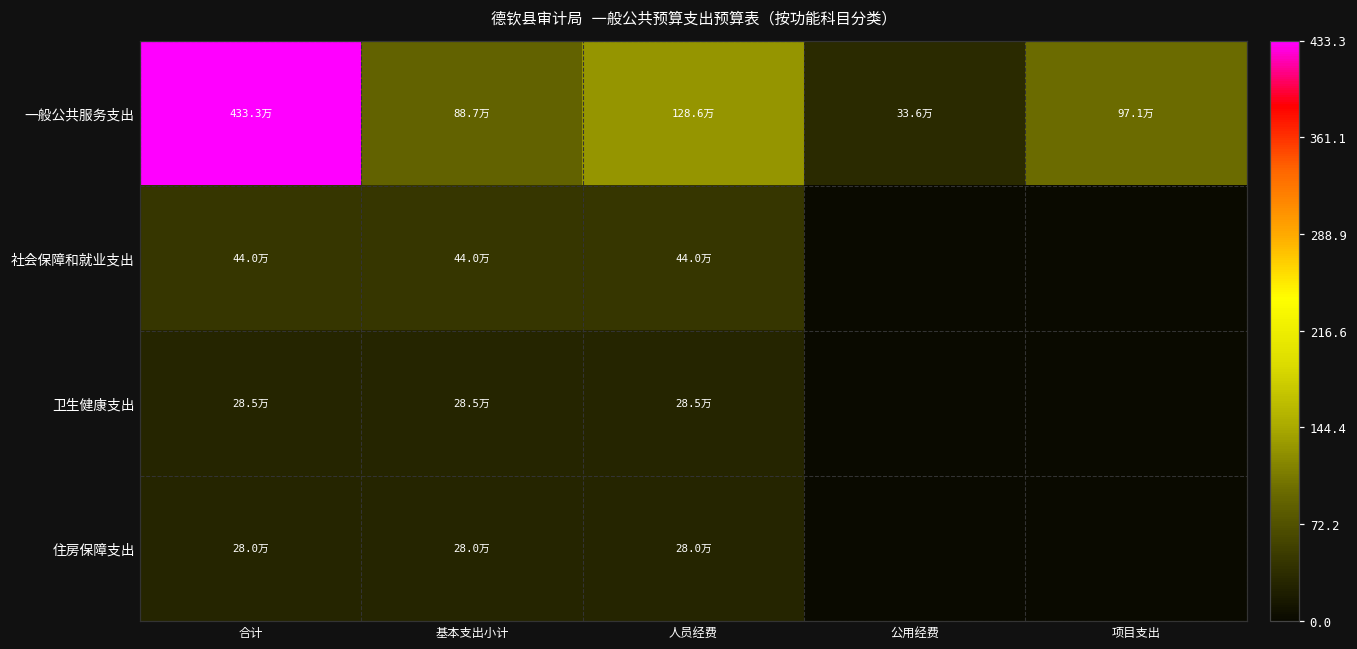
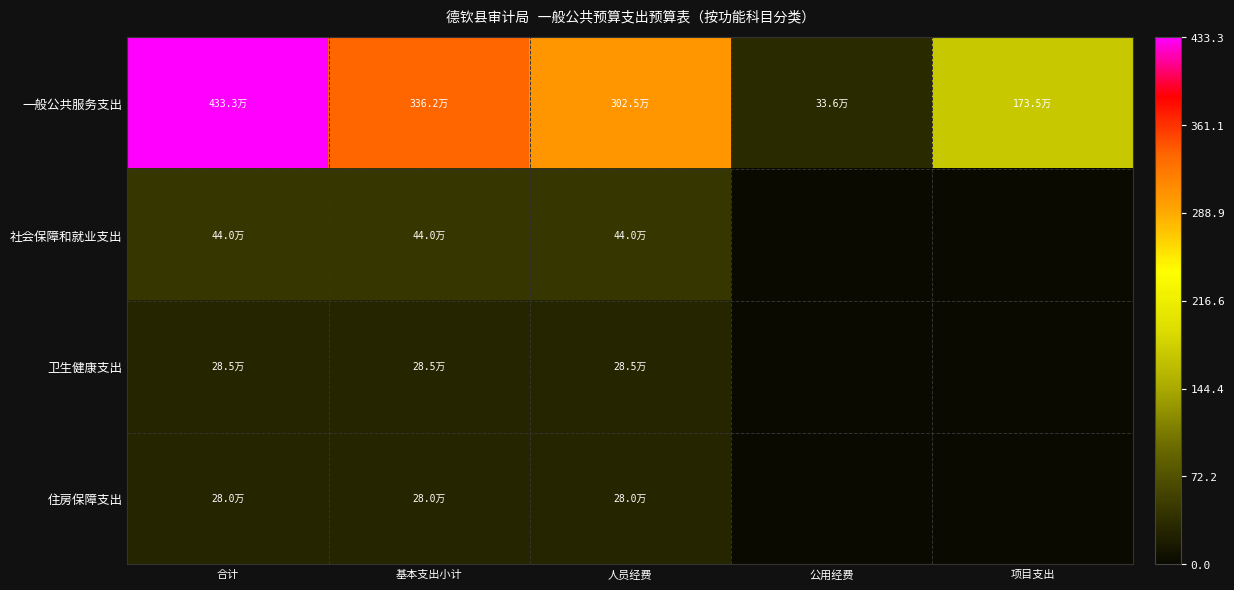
一般公共服务支出, 基本支出小计: 88.7万 -> 336.2万
一般公共服务支出, 人员经费: 128.6万 -> 302.5万
一般公共服务支出, 项目支出: 97.1万 -> 173.5万
